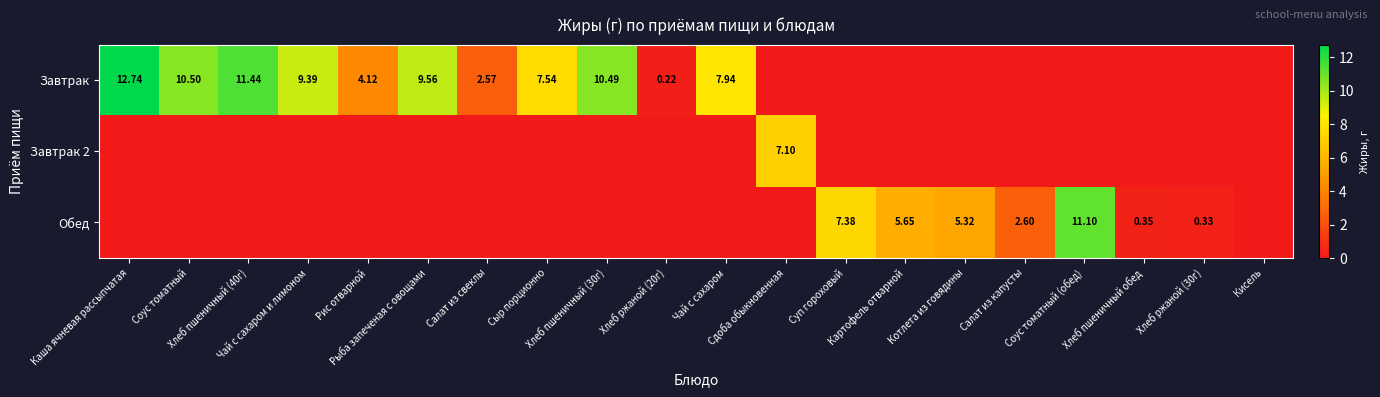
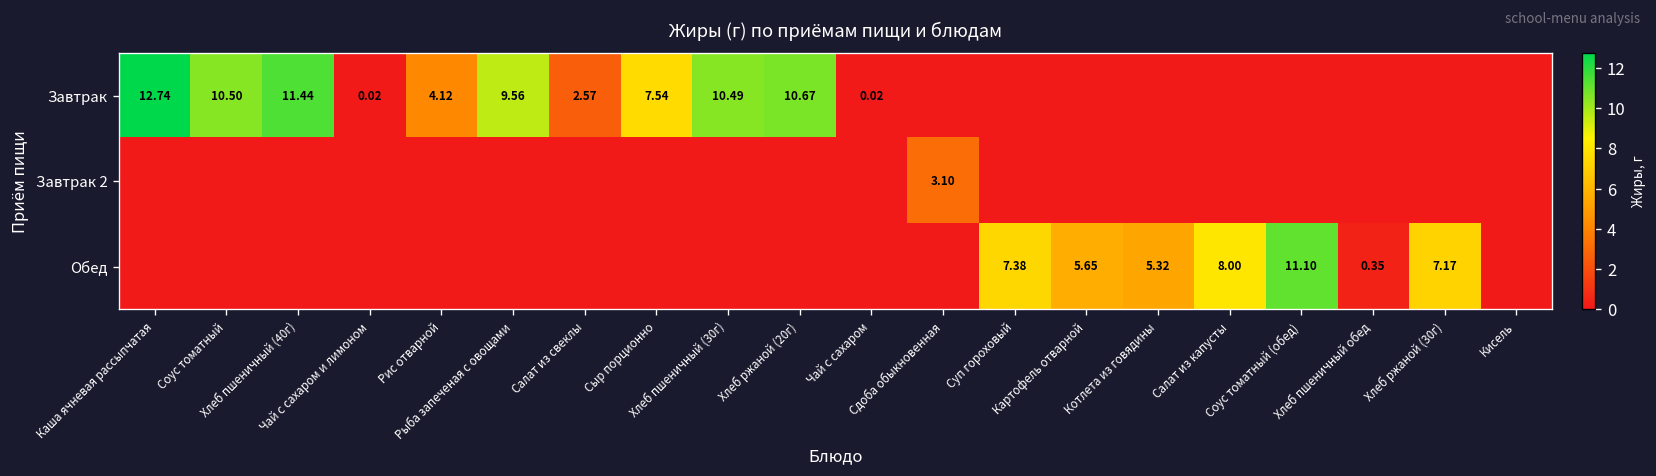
Завтрак, Чай с сахаром и лимоном: 9.39 -> 0.02
Завтрак, Хлеб ржаной (20г): 0.22 -> 10.67
Завтрак, Чай с сахаром: 7.94 -> 0.02
Завтрак 2, Сдоба обыкновенная: 7.10 -> 3.10
Обед, Салат из капусты: 2.60 -> 8.00
Обед, Хлеб ржаной (30г): 0.33 -> 7.17
